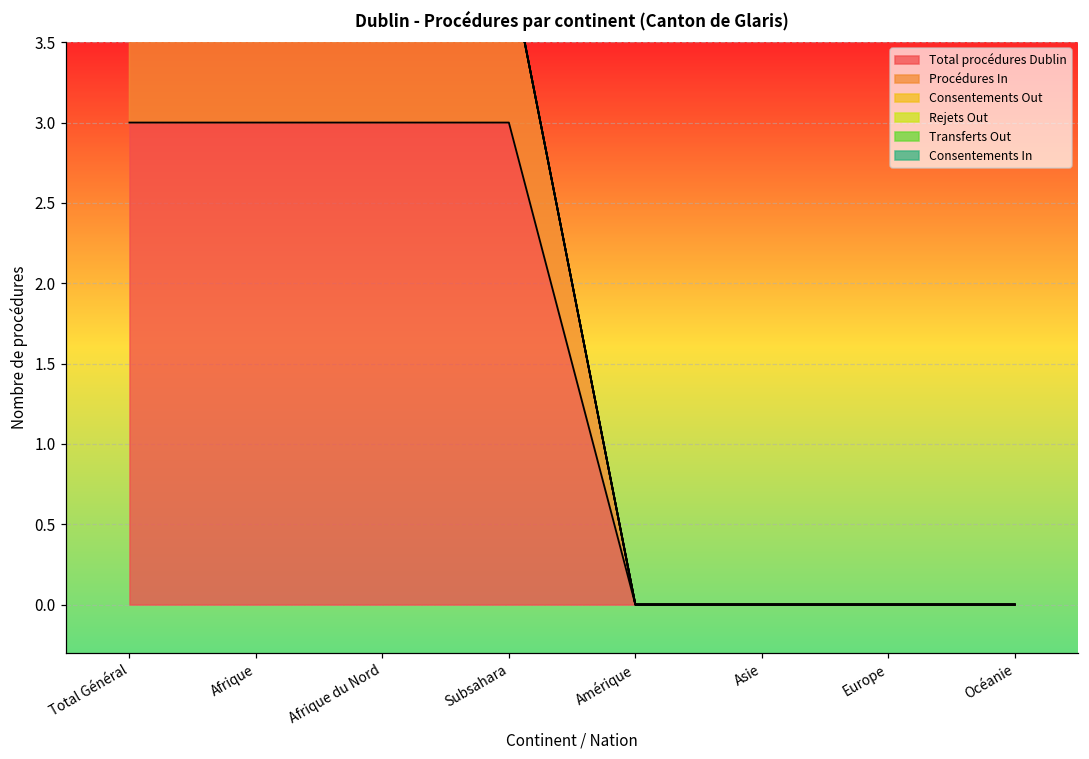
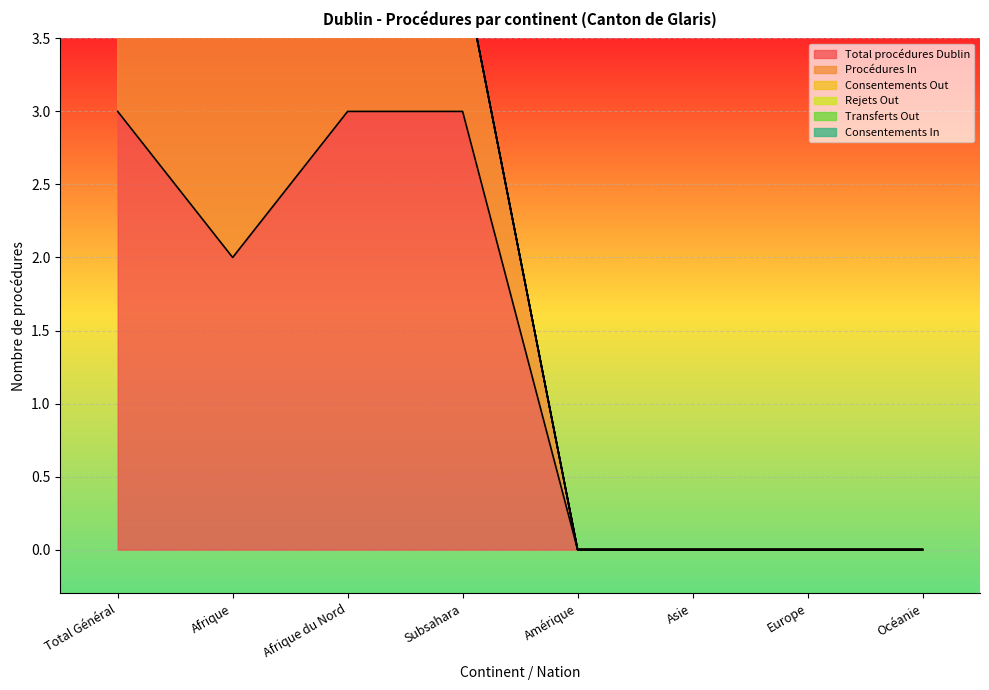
Total procédures Dublin, Afrique: 3 -> 2
